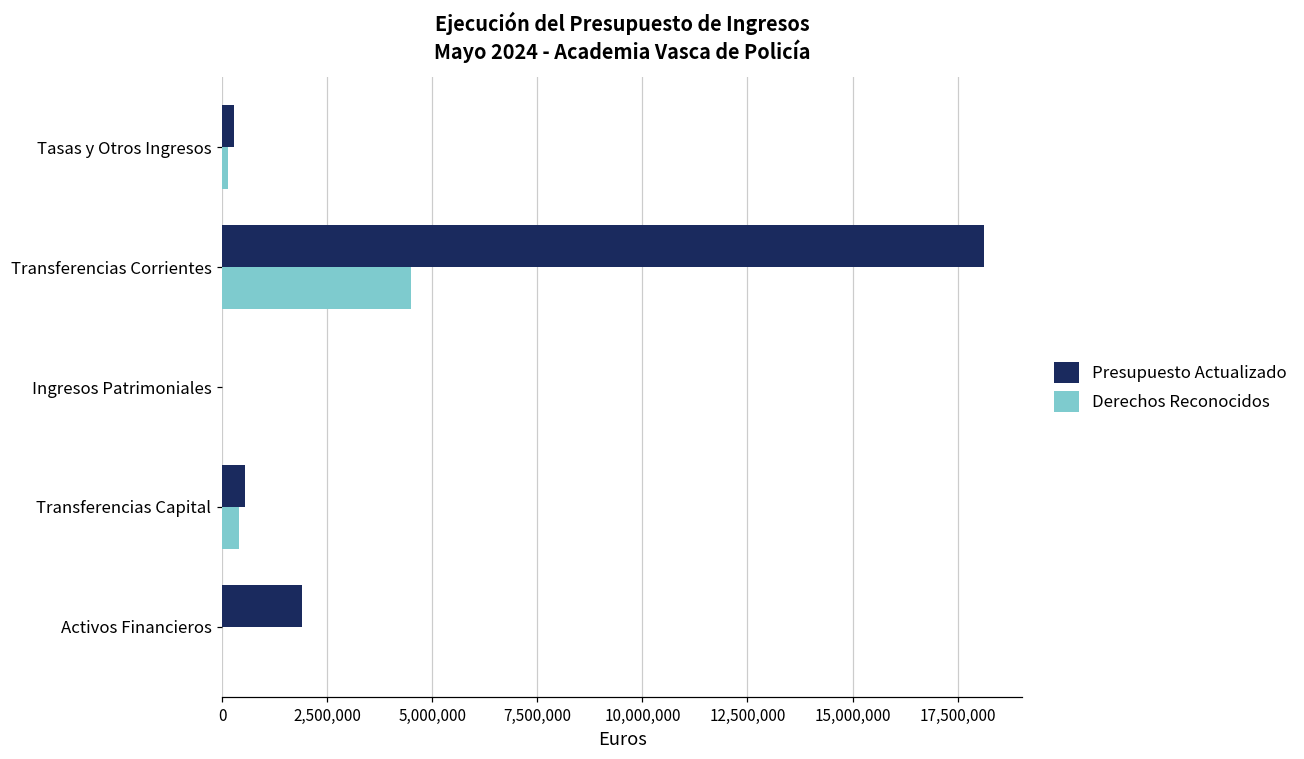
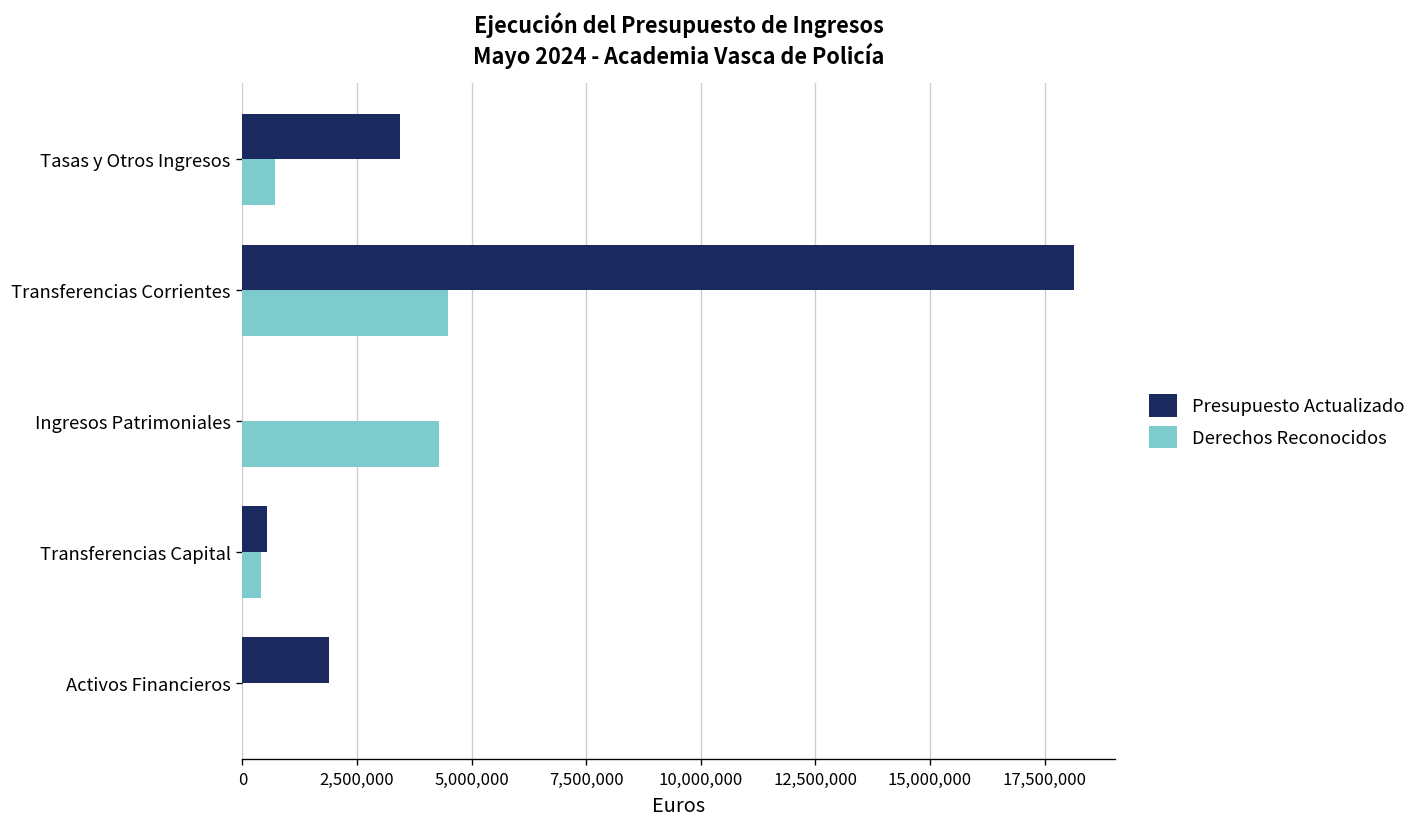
Presupuesto Actualizado, Tasas y Otros Ingresos: 300,000 -> 3,400,000
Derechos Reconocidos, Tasas y Otros Ingresos: 100,000 -> 700,000
Derechos Reconocidos, Ingresos Patrimoniales: 0 -> 4,300,000
